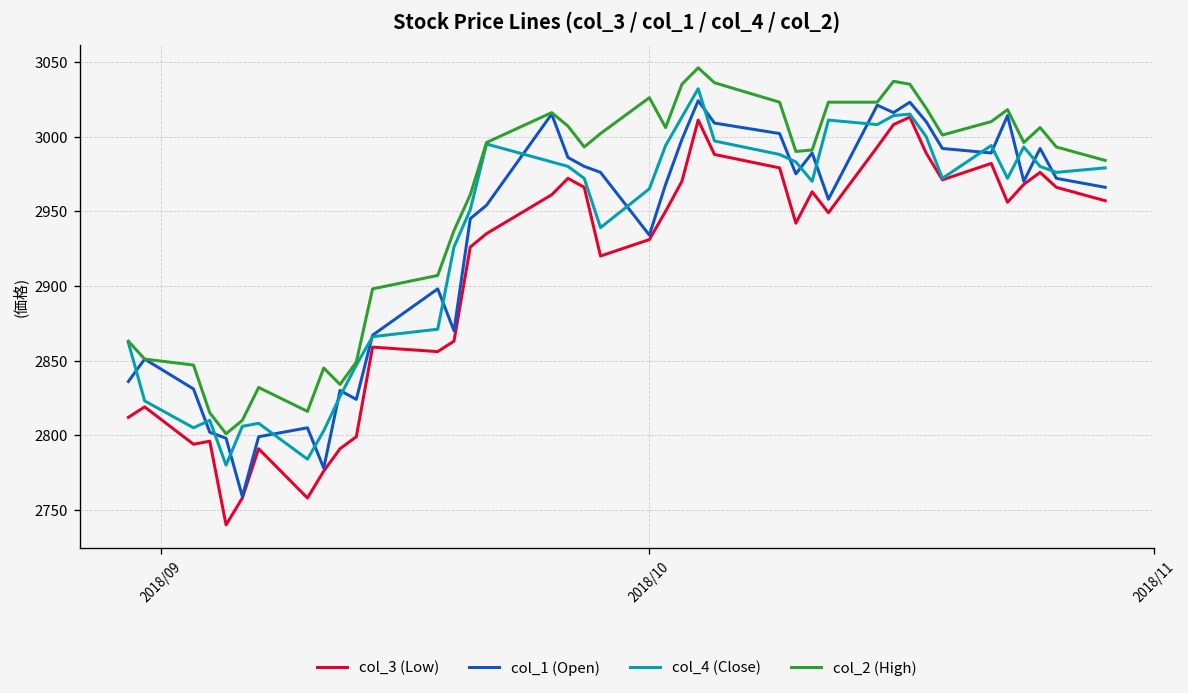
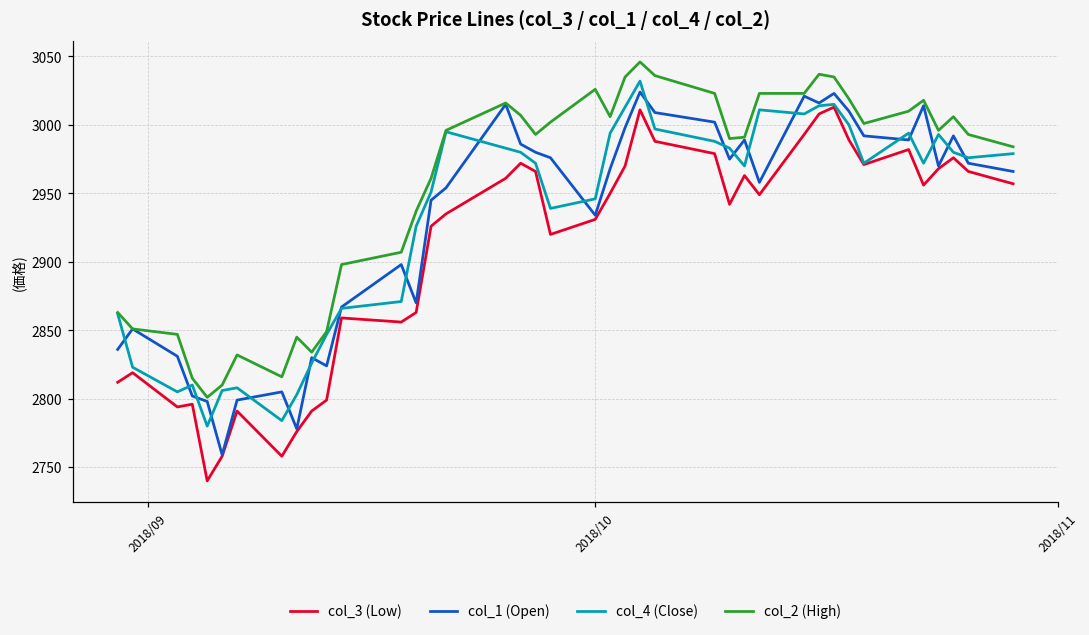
col_4 (Close), 2018/10: 2965 -> 2946
